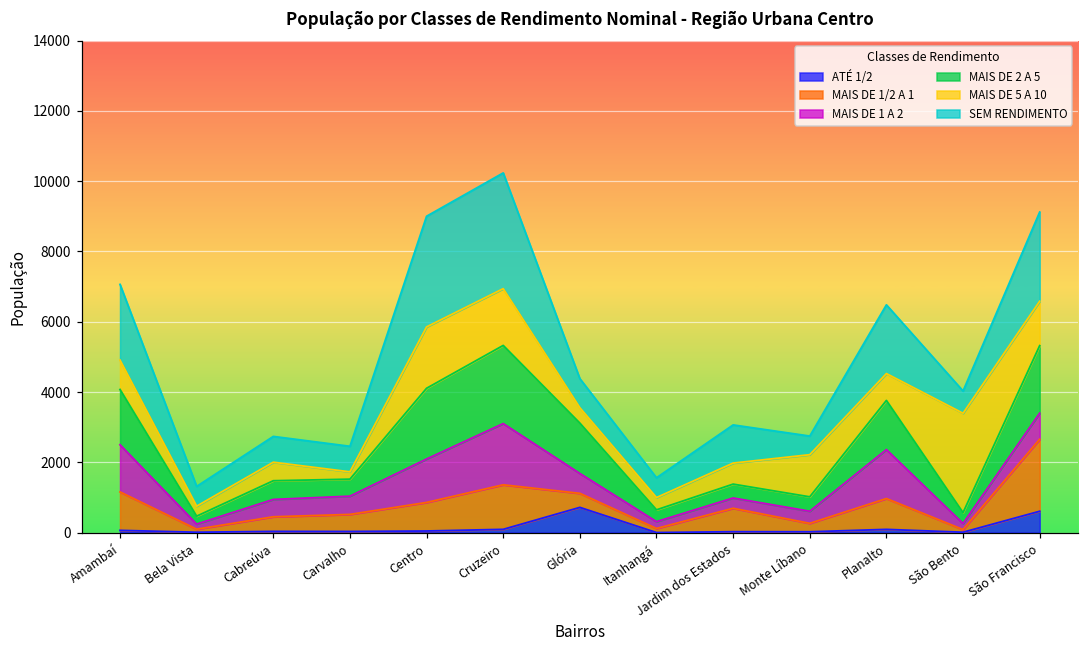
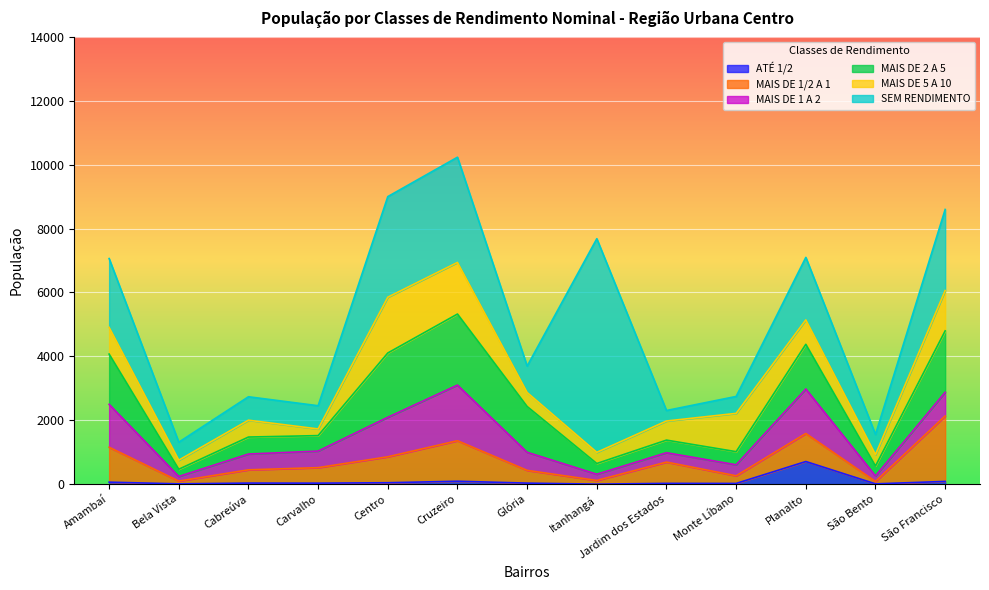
ATÉ 1/2, Glória: 700 -> 0
SEM RENDIMENTO, Itanhangá: 600 -> 6700
SEM RENDIMENTO, Jardim dos Estados: 1100 -> 300
ATÉ 1/2, Planalto: 100 -> 700
MAIS DE 5 A 10, São Bento: 2800 -> 400
ATÉ 1/2, São Francisco: 600 -> 100
